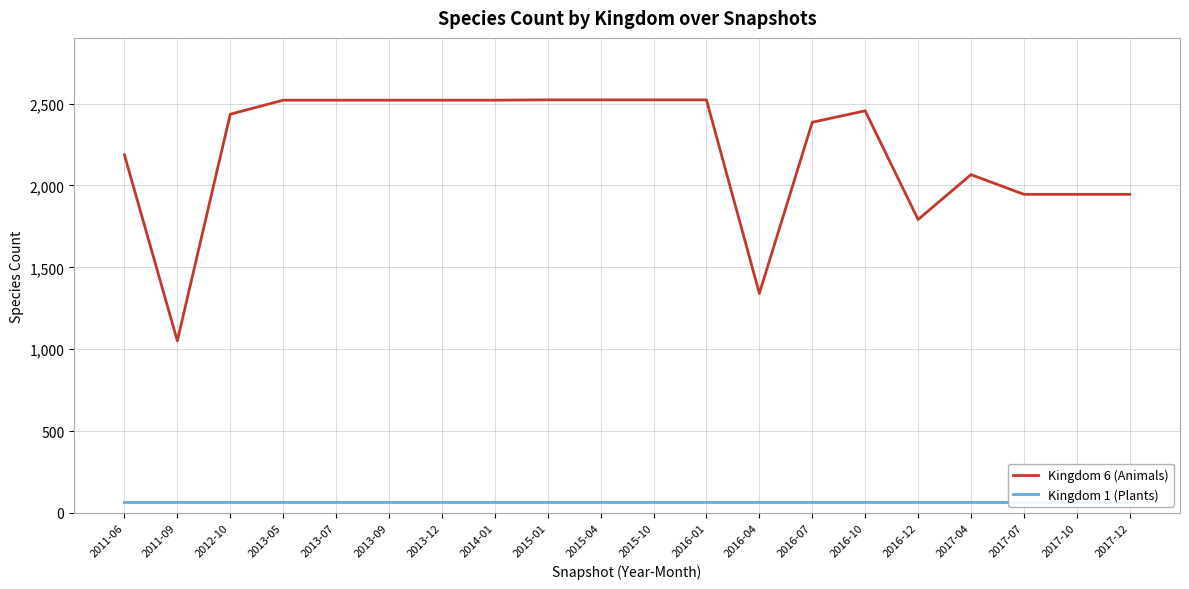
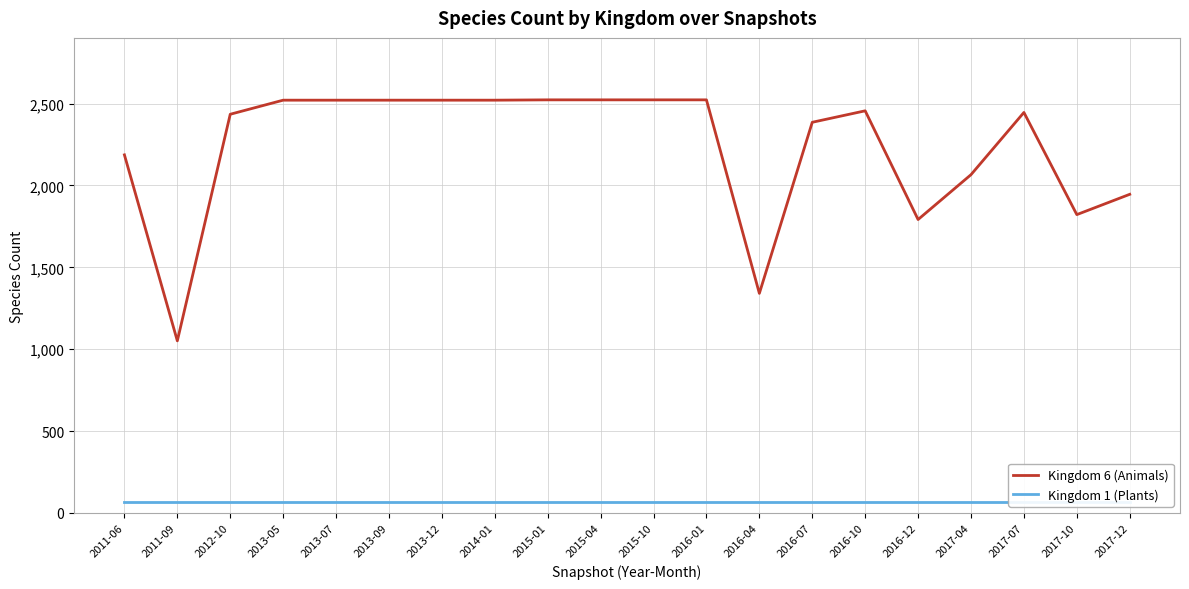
Kingdom 6 (Animals), 2017-07: 1,950 -> 2,450
Kingdom 6 (Animals), 2017-10: 1,950 -> 1,820
